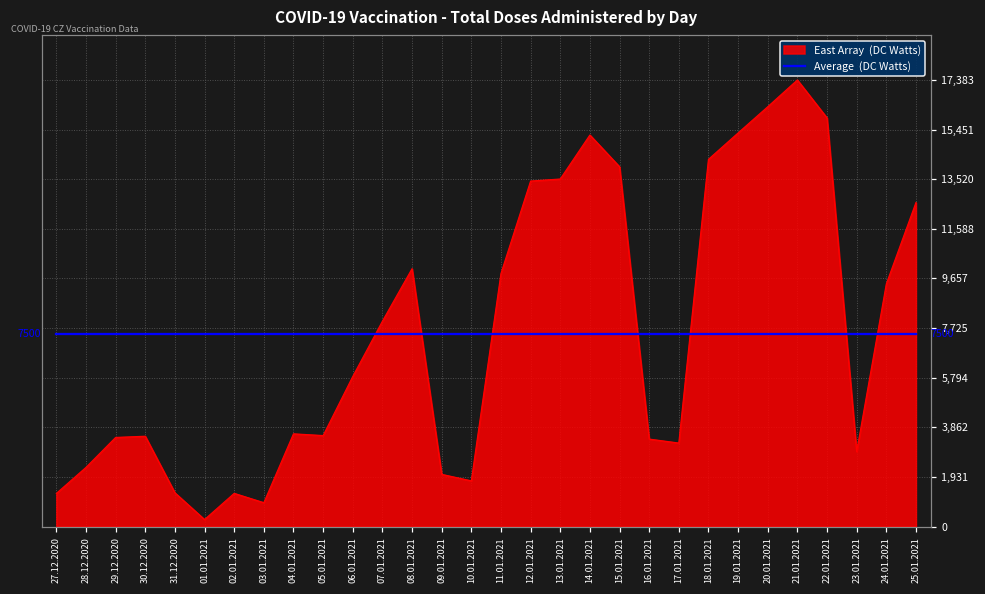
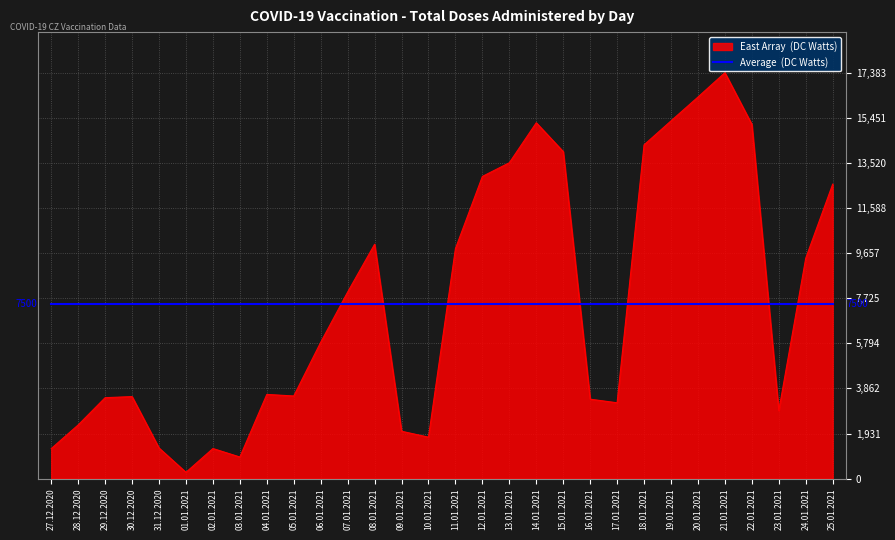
East Array (DC Watts), 12.01.2021: 13,400 -> 12,900
East Array (DC Watts), 22.01.2021: 15,900 -> 15,200
